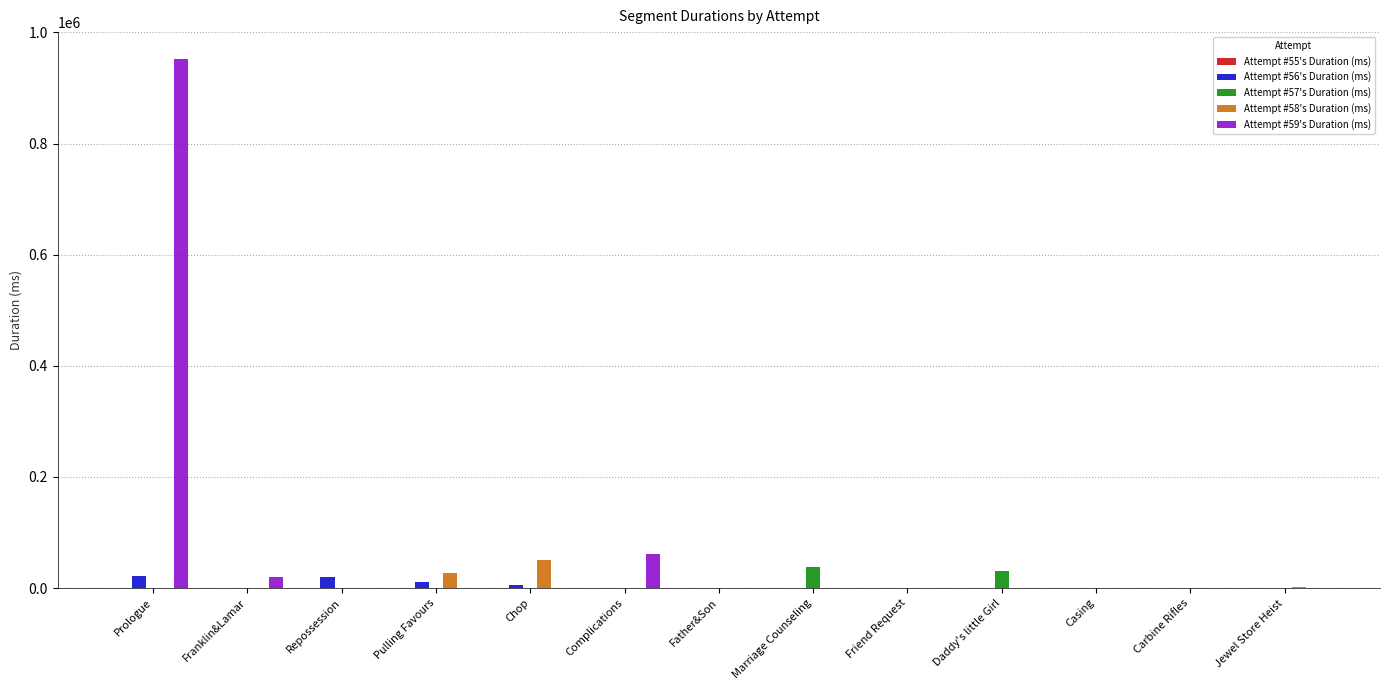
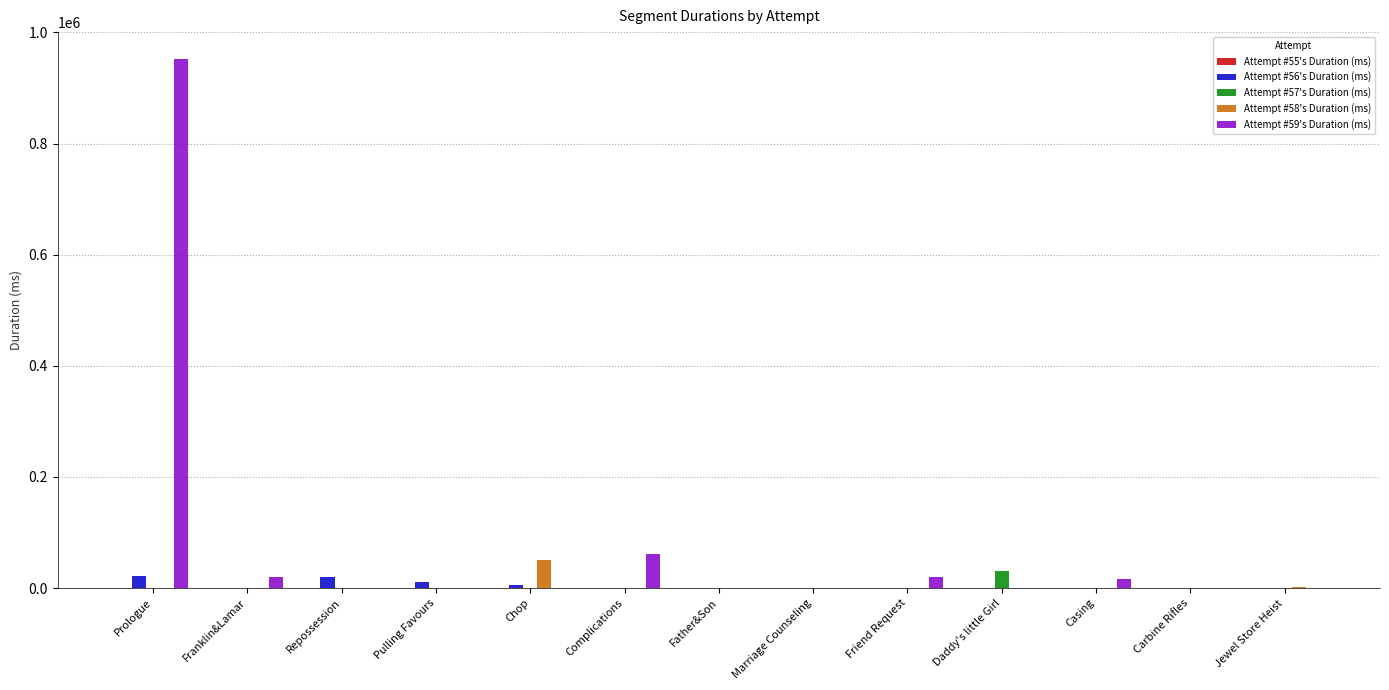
Attempt #58's Duration (ms), Pulling Favours: 30000 -> 0
Attempt #57's Duration (ms), Marriage Counseling: 40000 -> 0
Attempt #59's Duration (ms), Friend Request: 0 -> 20000
Attempt #59's Duration (ms), Casing: 0 -> 20000
